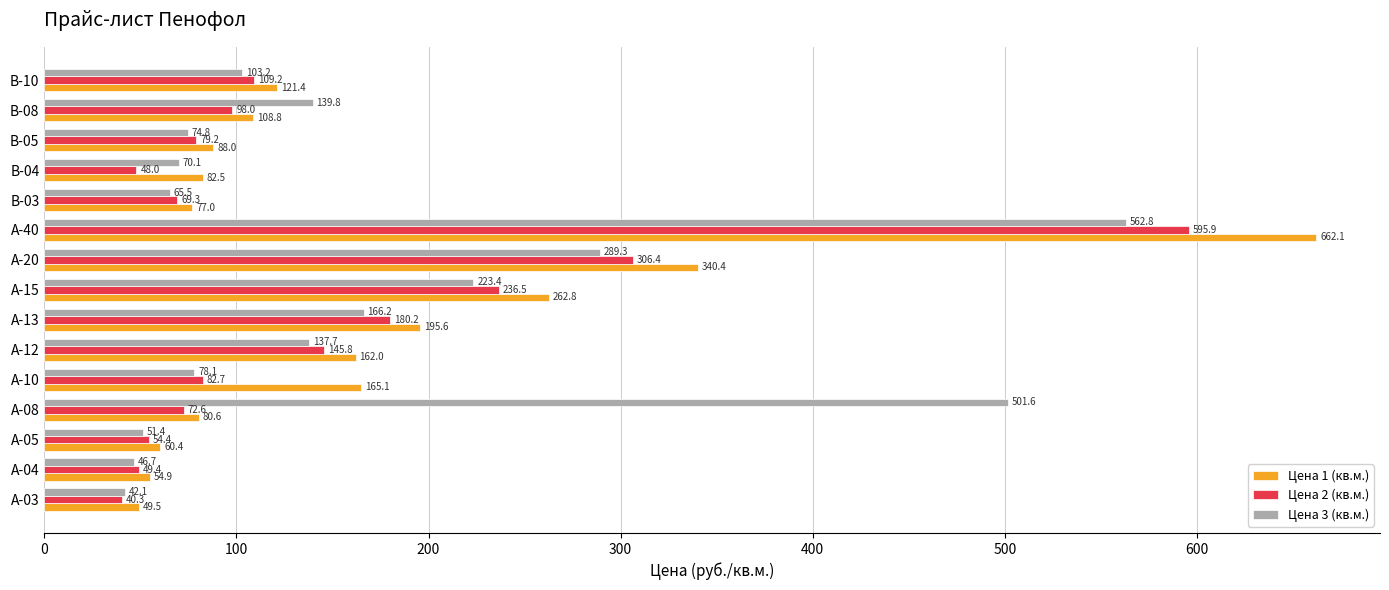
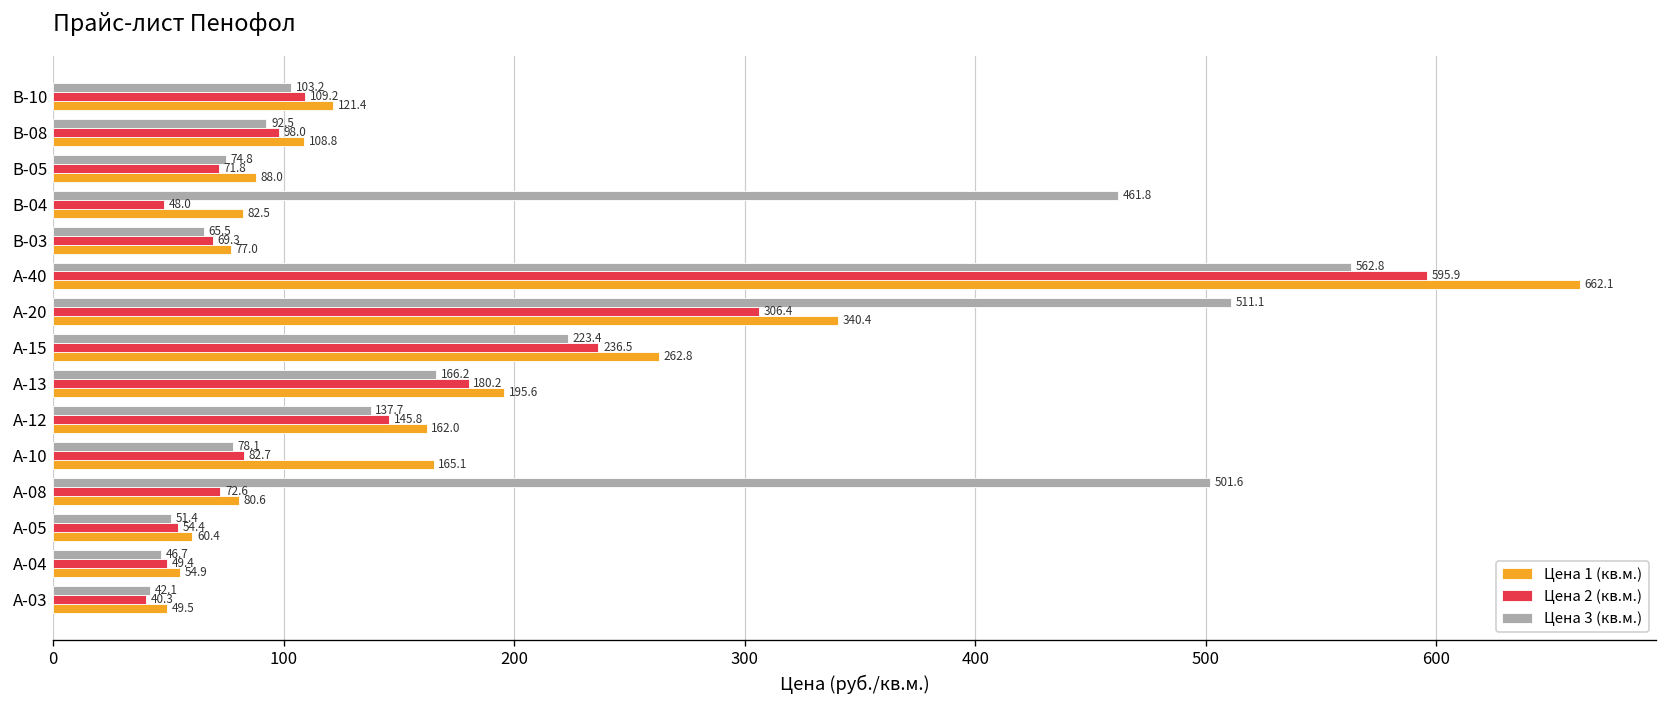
Цена 3 (кв.м.), В-08: 139.8 -> 92.5
Цена 2 (кв.м.), В-05: 79.2 -> 71.8
Цена 3 (кв.м.), В-04: 70.1 -> 461.8
Цена 3 (кв.м.), А-20: 289.3 -> 511.1
